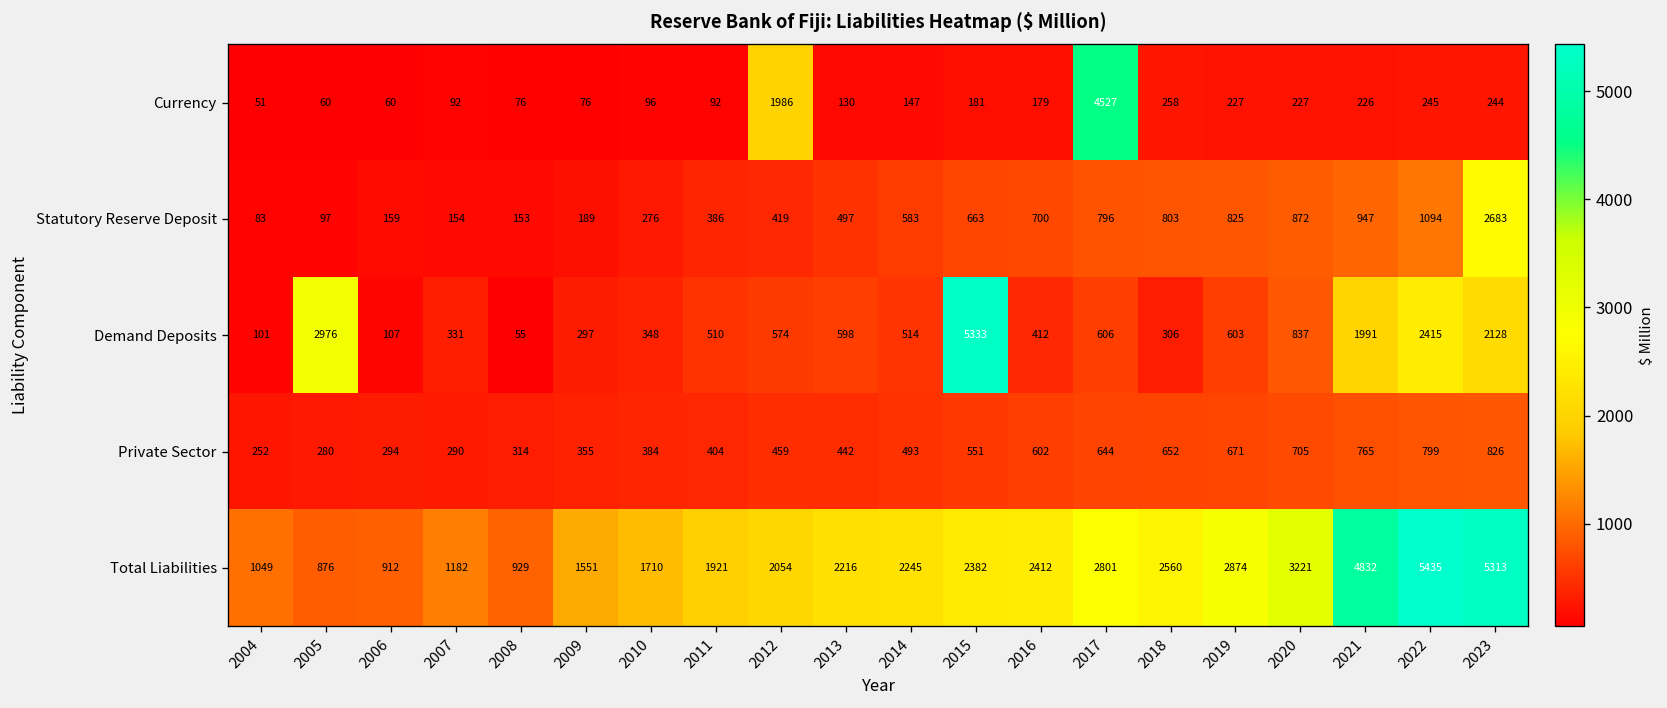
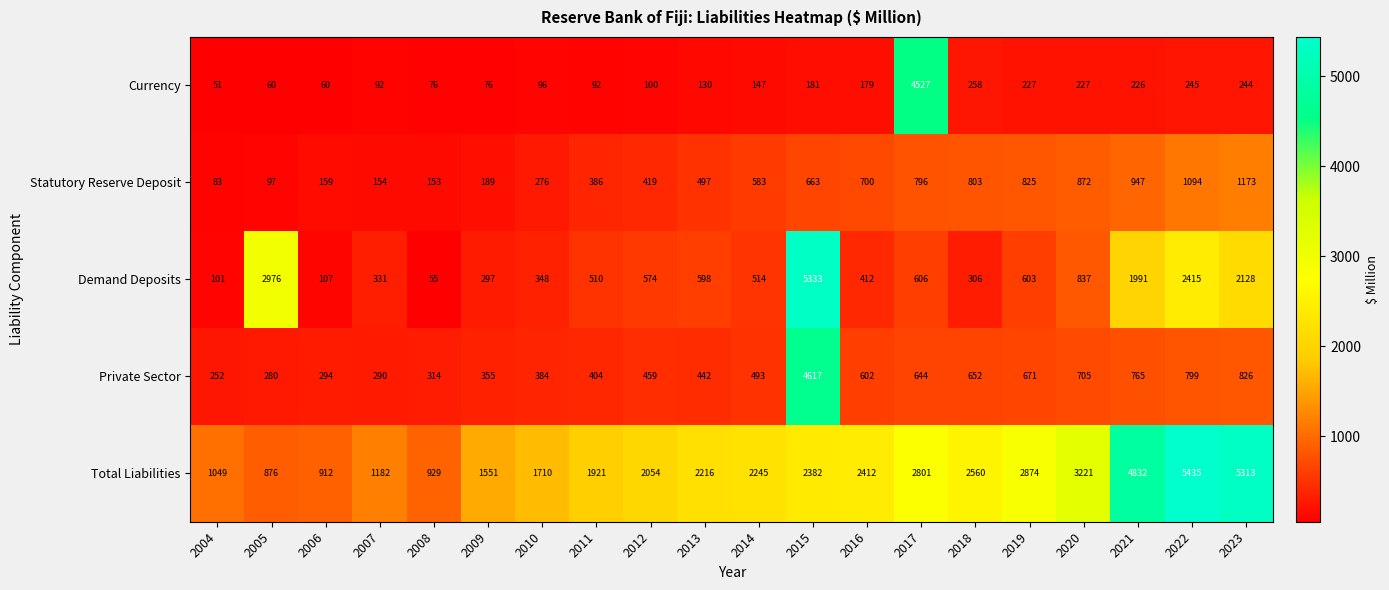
Currency, 2012: 1986 -> 100
Statutory Reserve Deposit, 2023: 2683 -> 1173
Private Sector, 2015: 551 -> 4617
